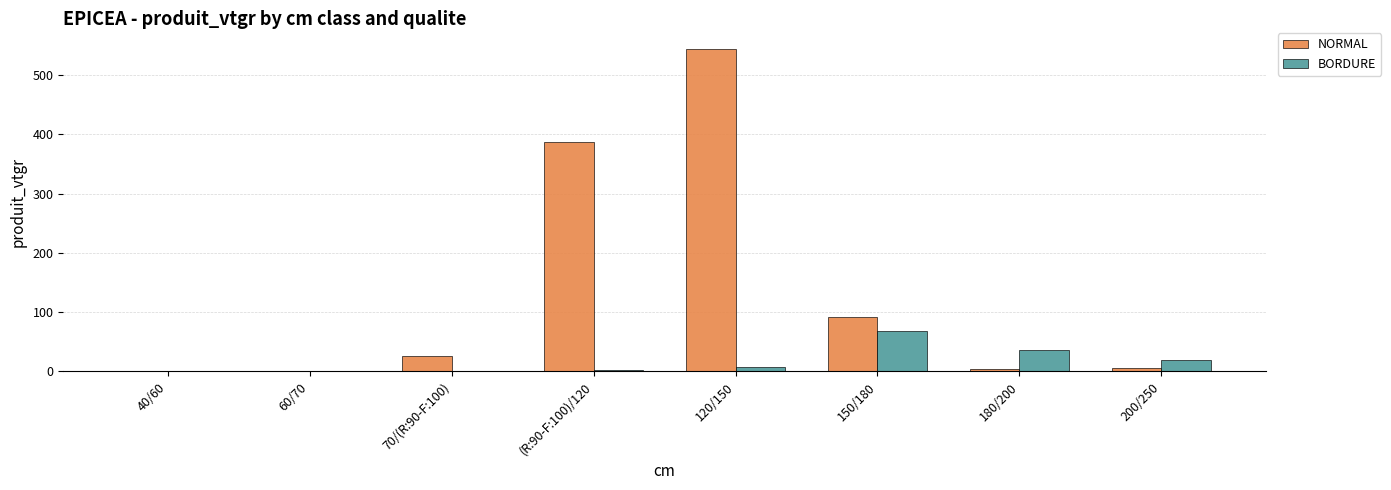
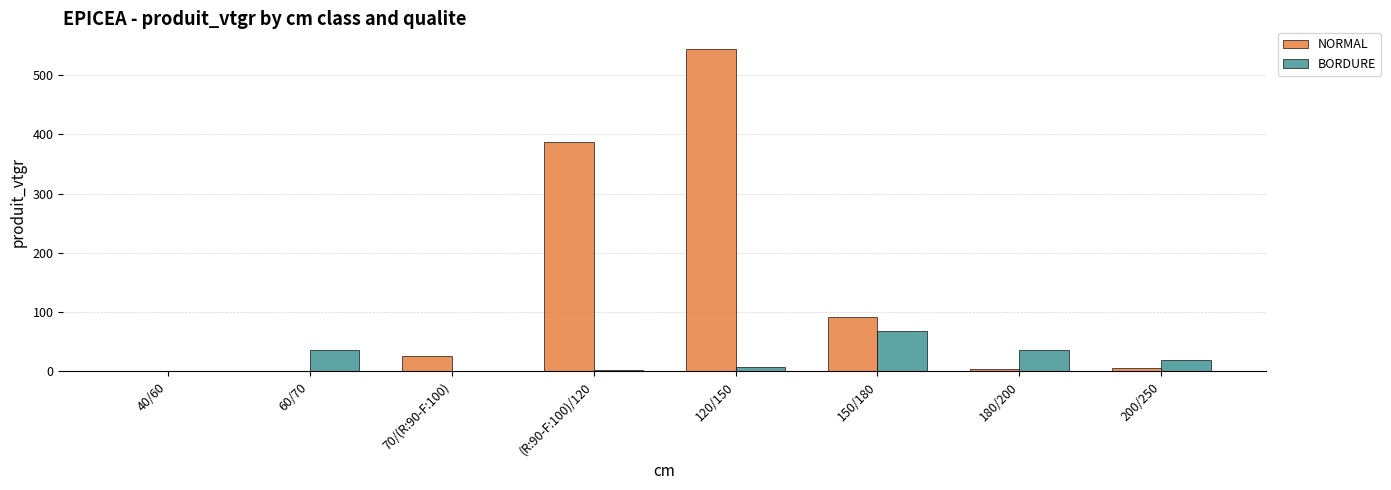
BORDURE, 60/70: 0 -> 40
